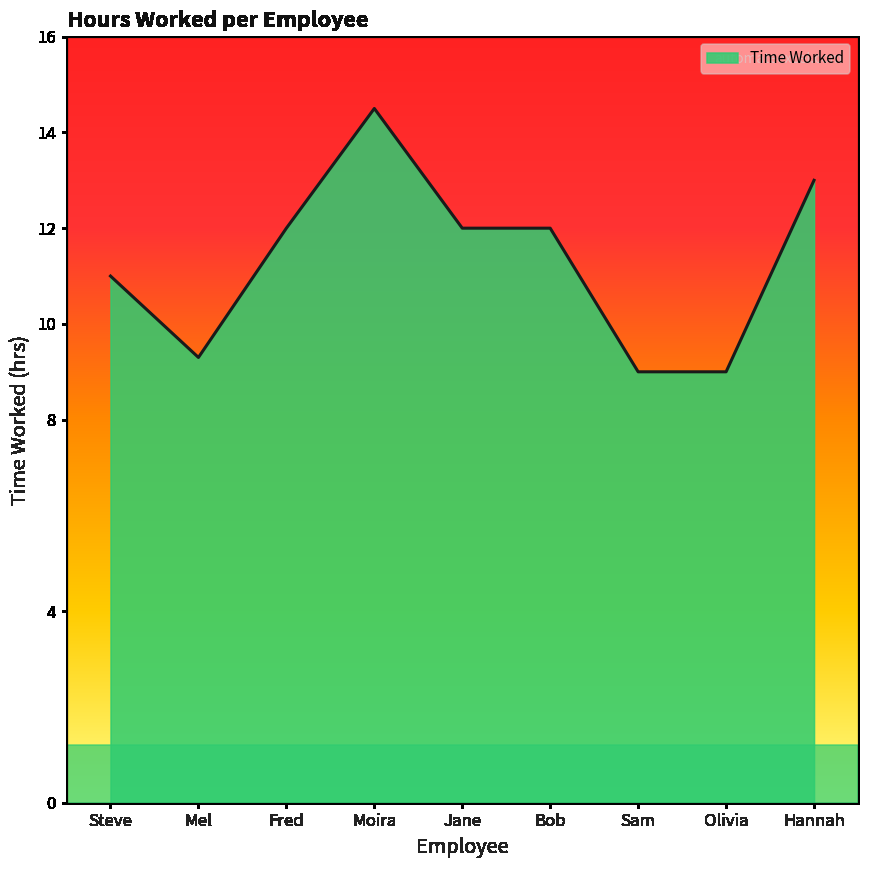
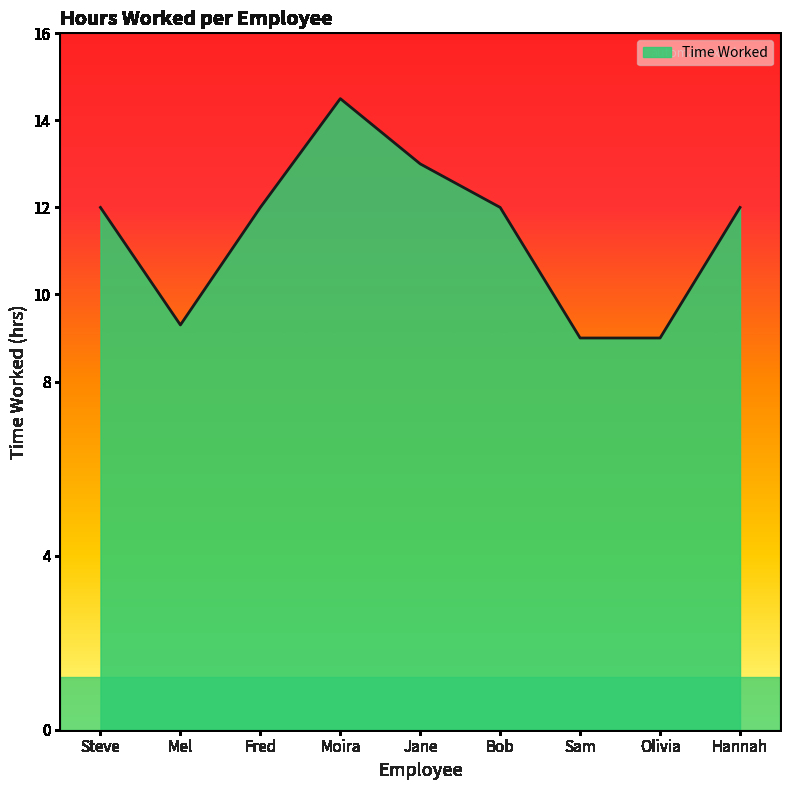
Steve: 11 -> 12
Jane: 12 -> 13
Hannah: 13 -> 12
